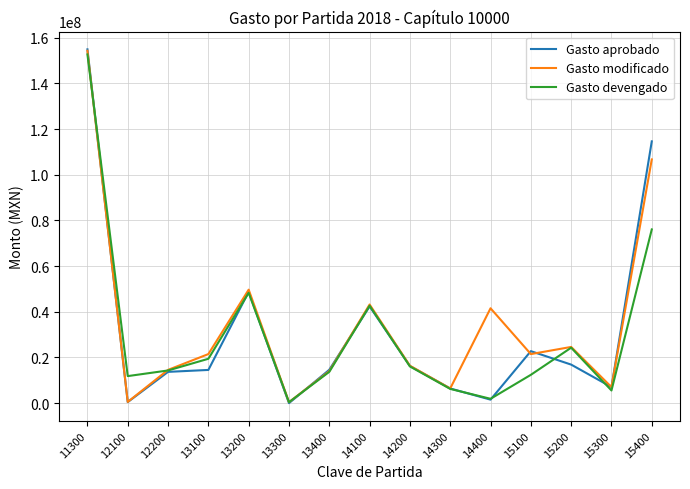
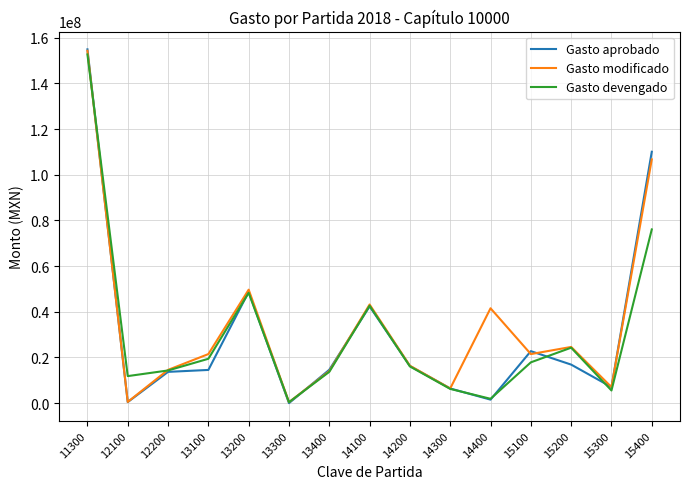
Gasto devengado, 15100: 12000000 -> 18000000
Gasto aprobado, 15400: 115000000 -> 110000000
